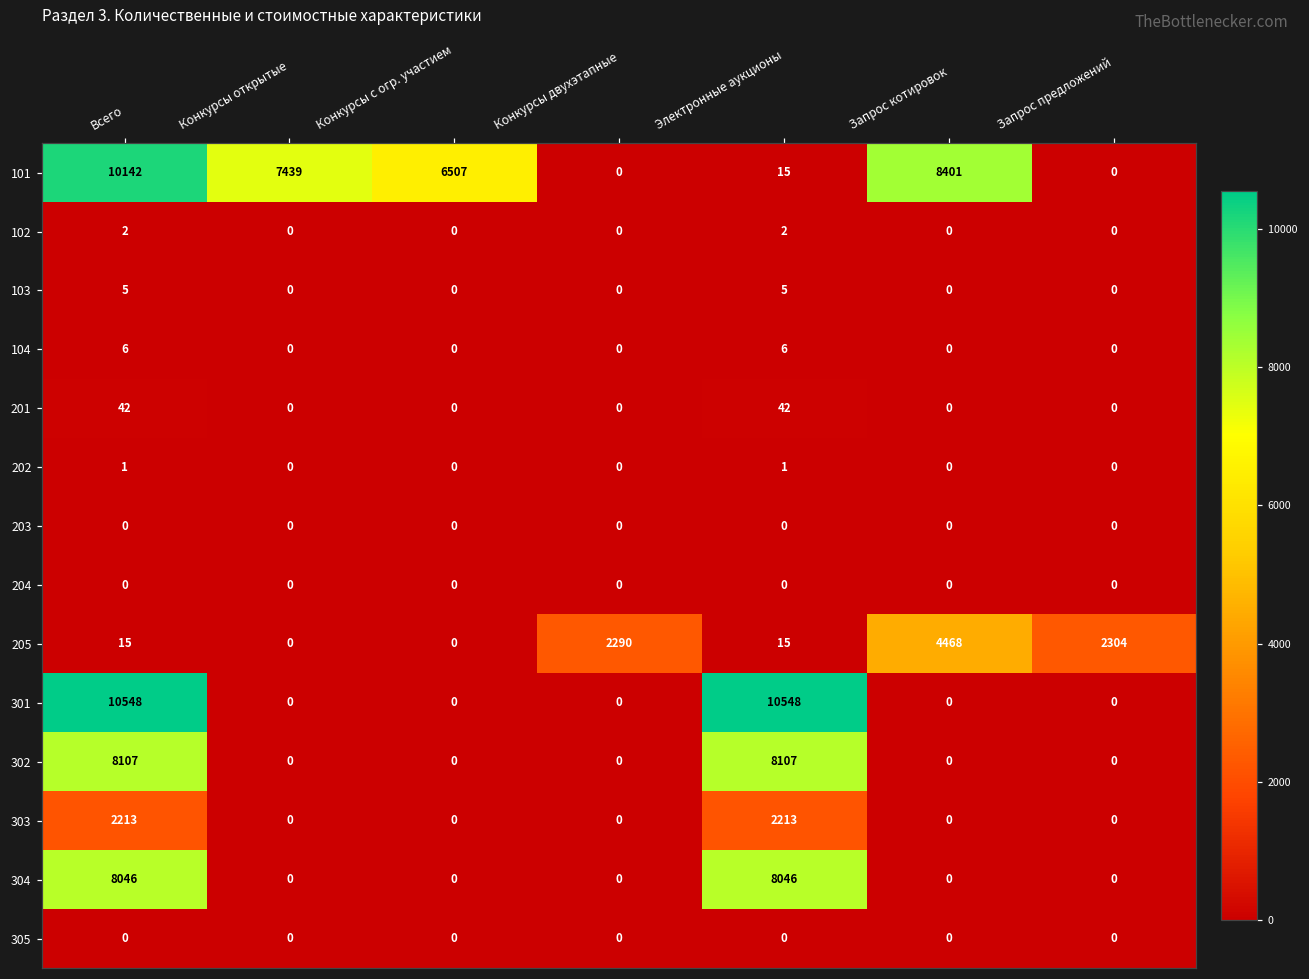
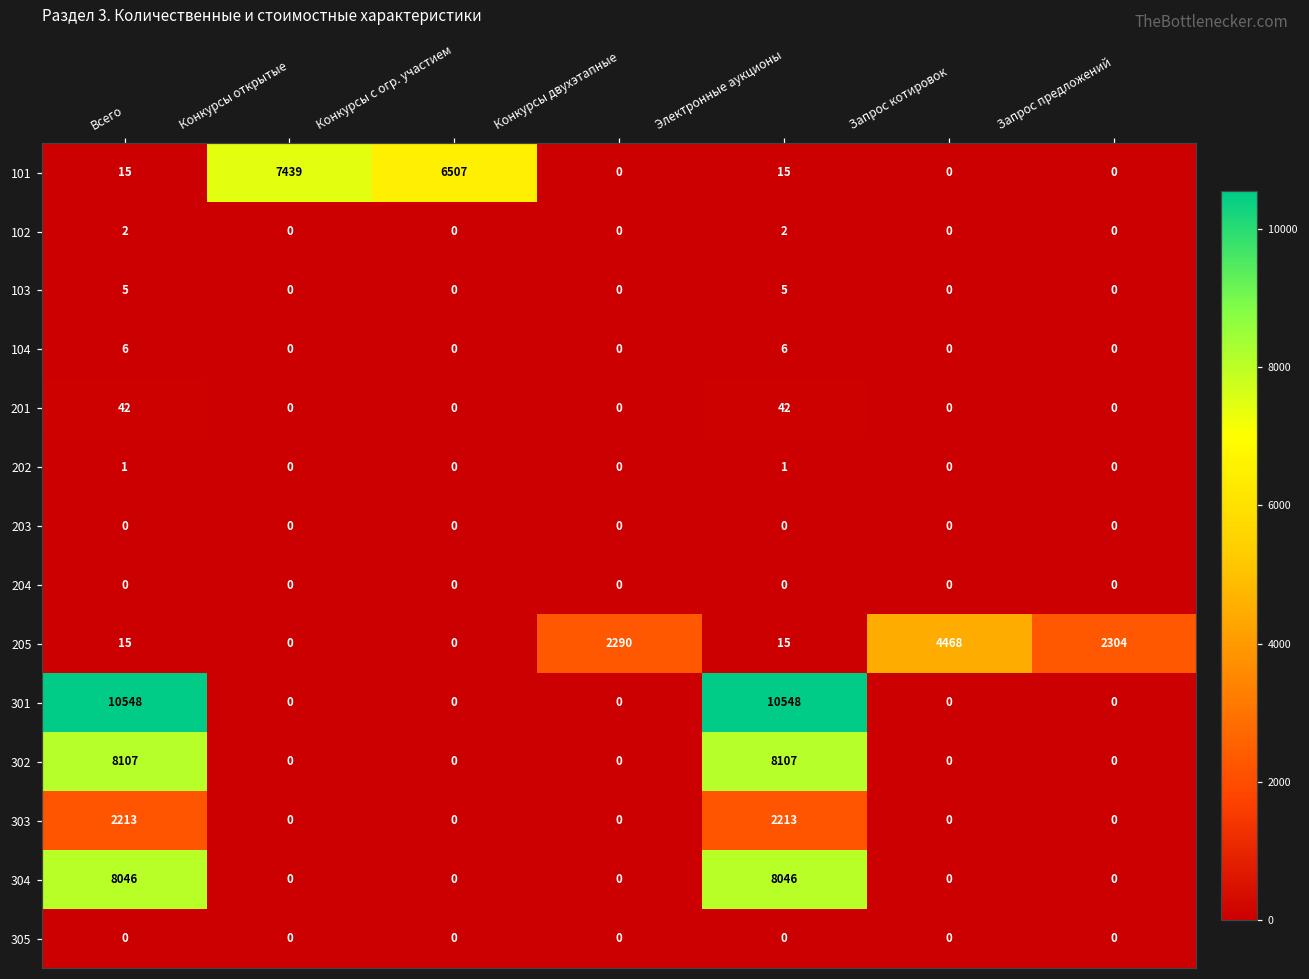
101, Всего: 10142 -> 15
101, Запрос котировок: 8401 -> 0
